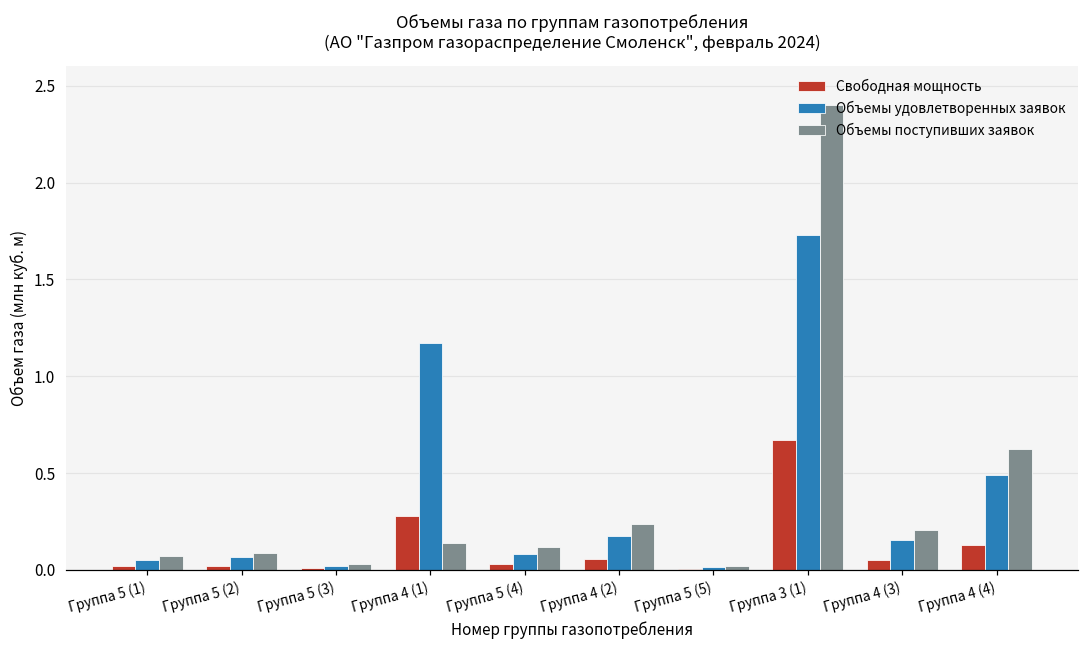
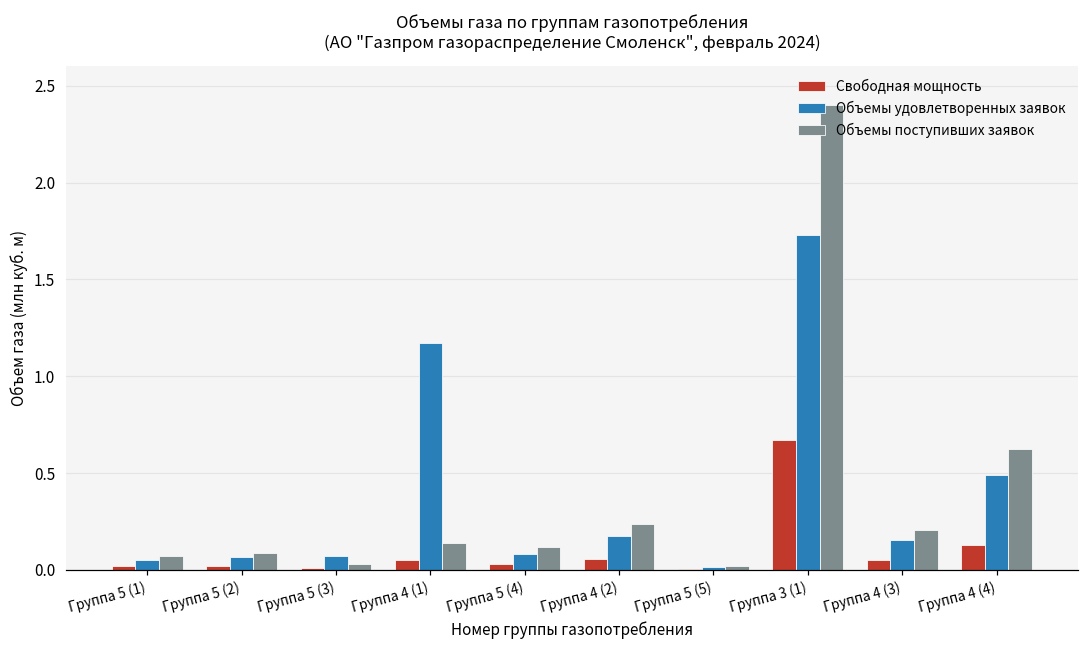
Объемы удовлетворенных заявок, Группа 5 (3): 0.02 -> 0.07
Свободная мощность, Группа 4 (1): 0.28 -> 0.05
